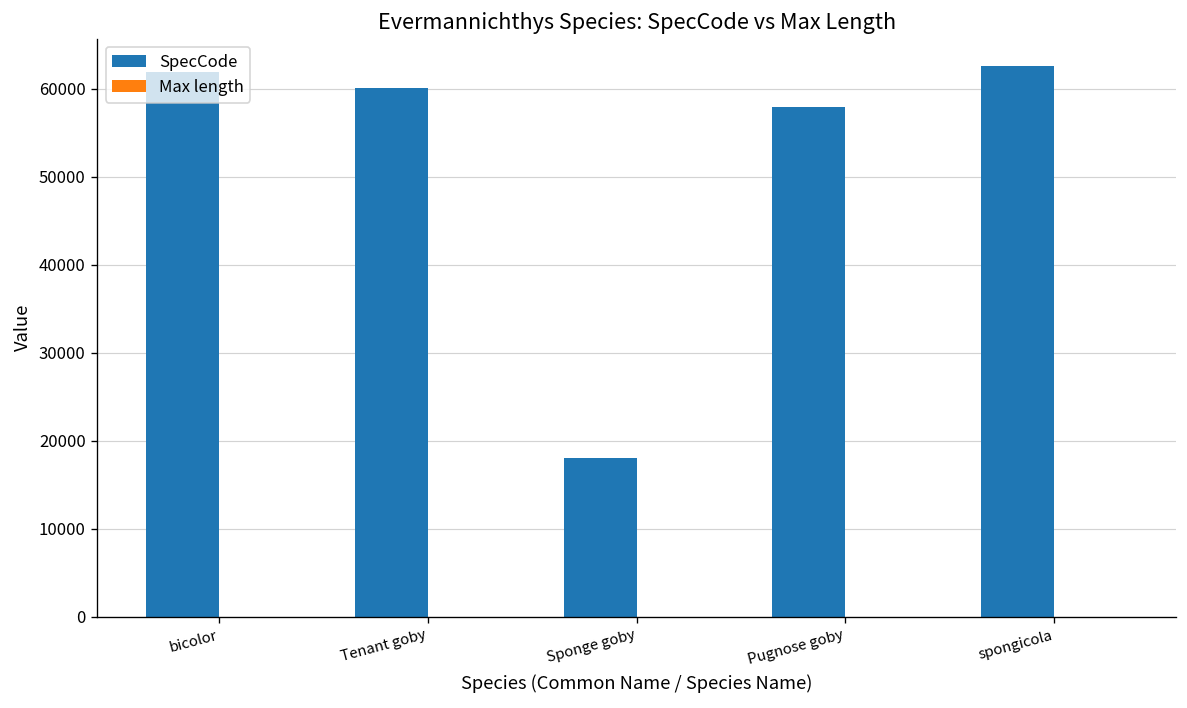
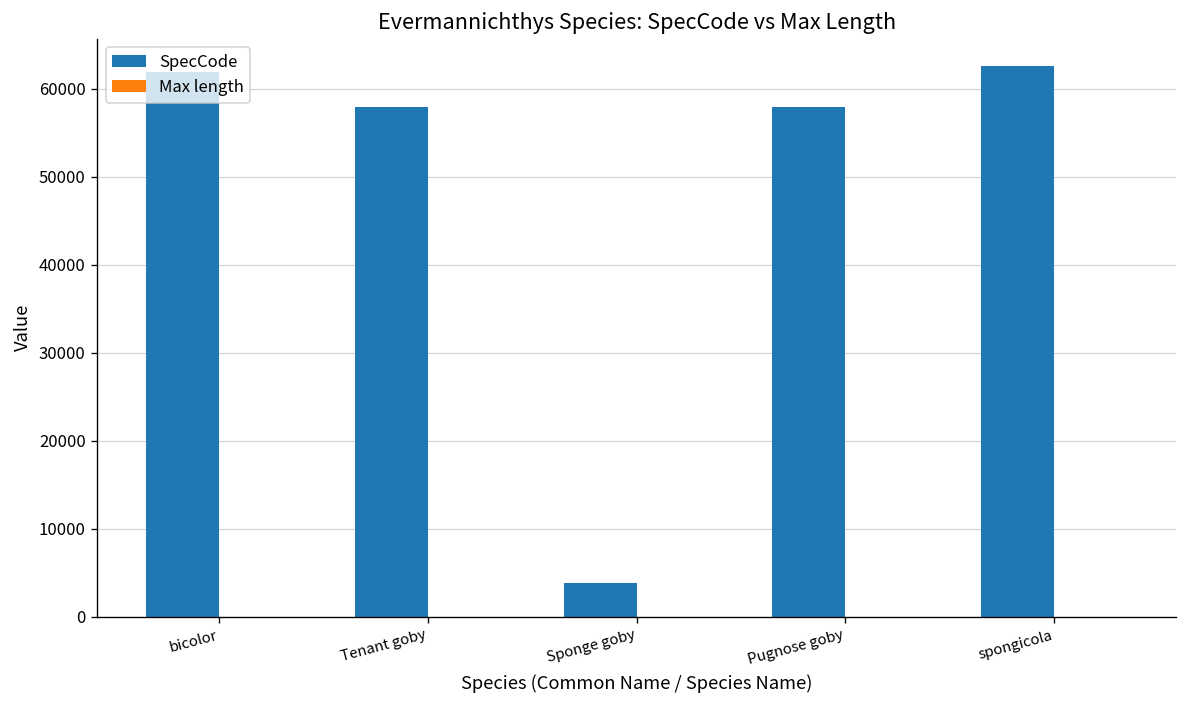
SpecCode, Tenant goby: 60000 -> 58000
SpecCode, Sponge goby: 18000 -> 4000
